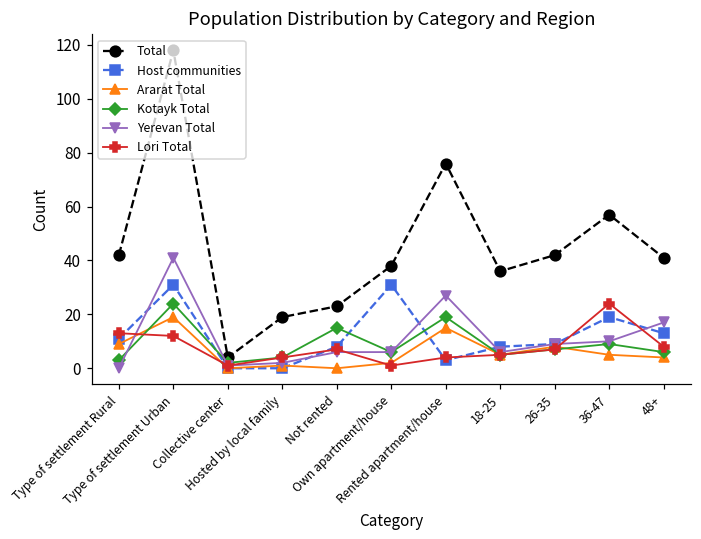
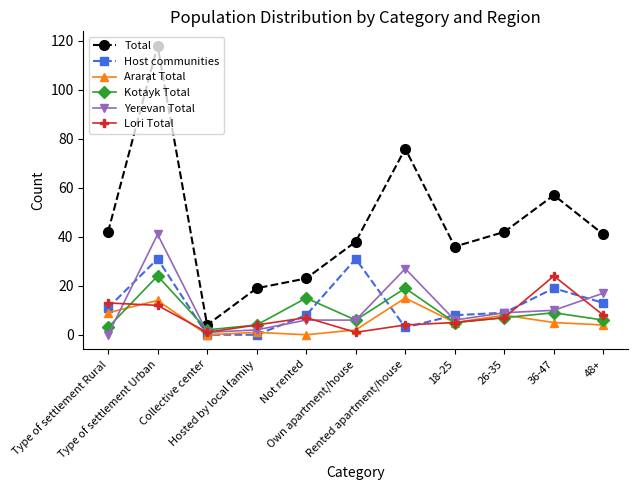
Ararat Total, Type of settlement Urban: 19 -> 14
